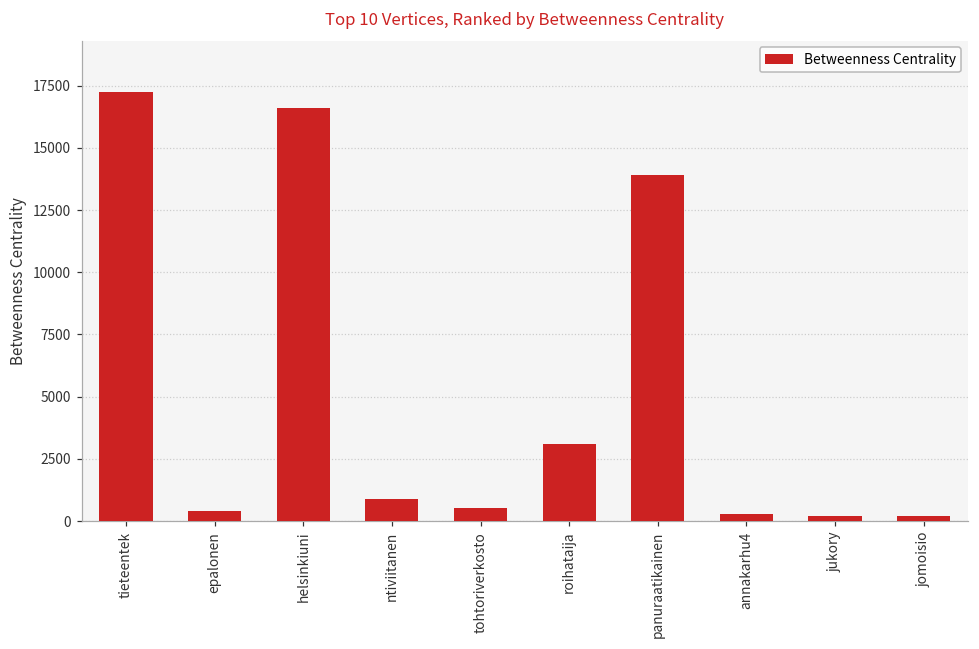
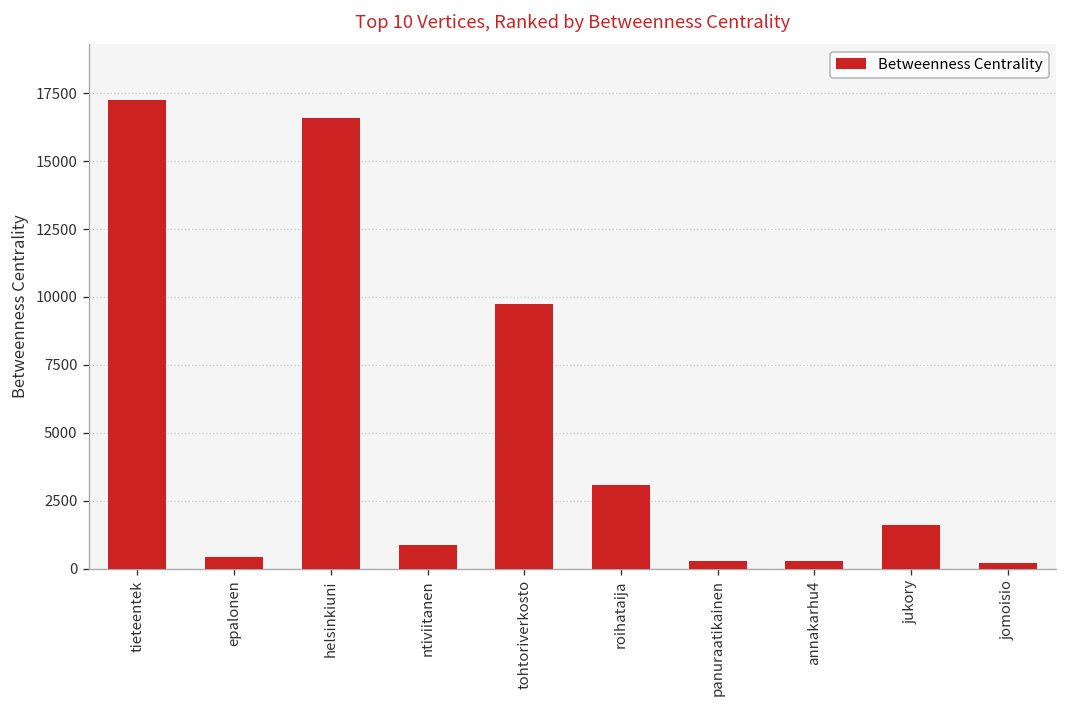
tohtoriverkosto: 500 -> 9800
panuraatikainen: 13900 -> 300
jukory: 200 -> 1600
